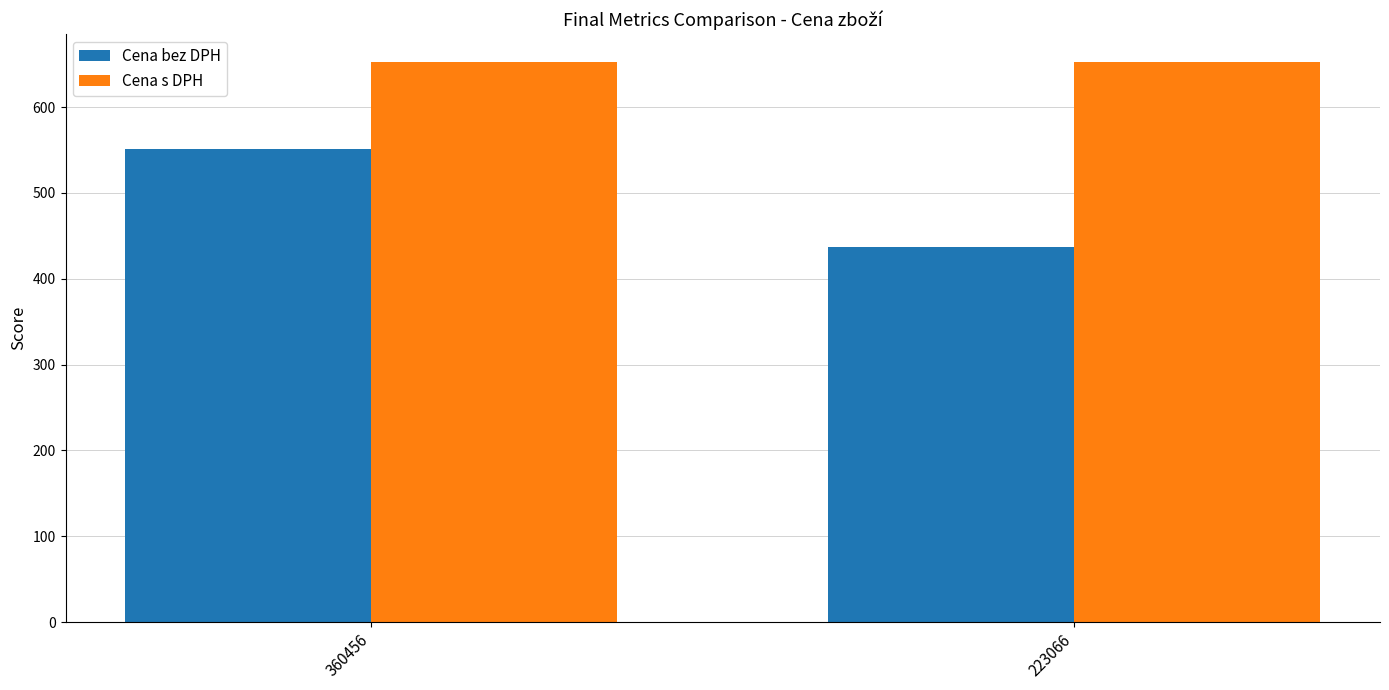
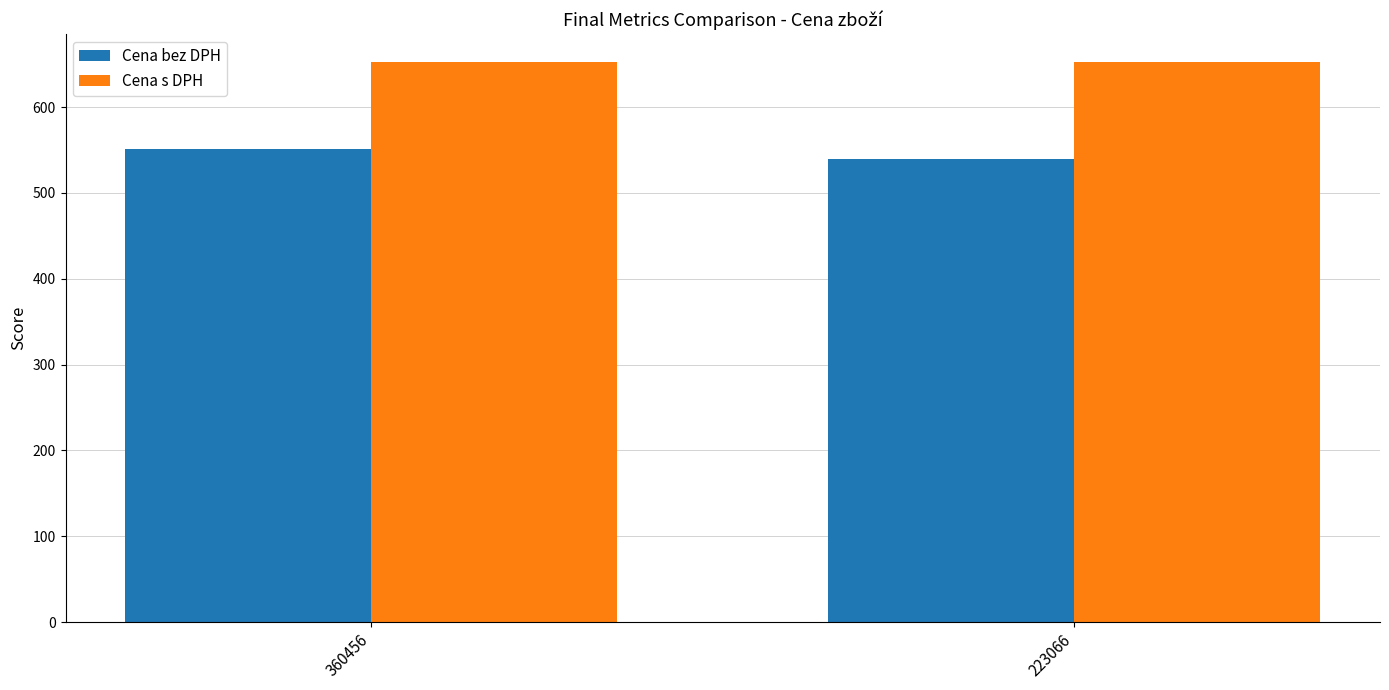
Cena bez DPH, 223066: 440 -> 540
